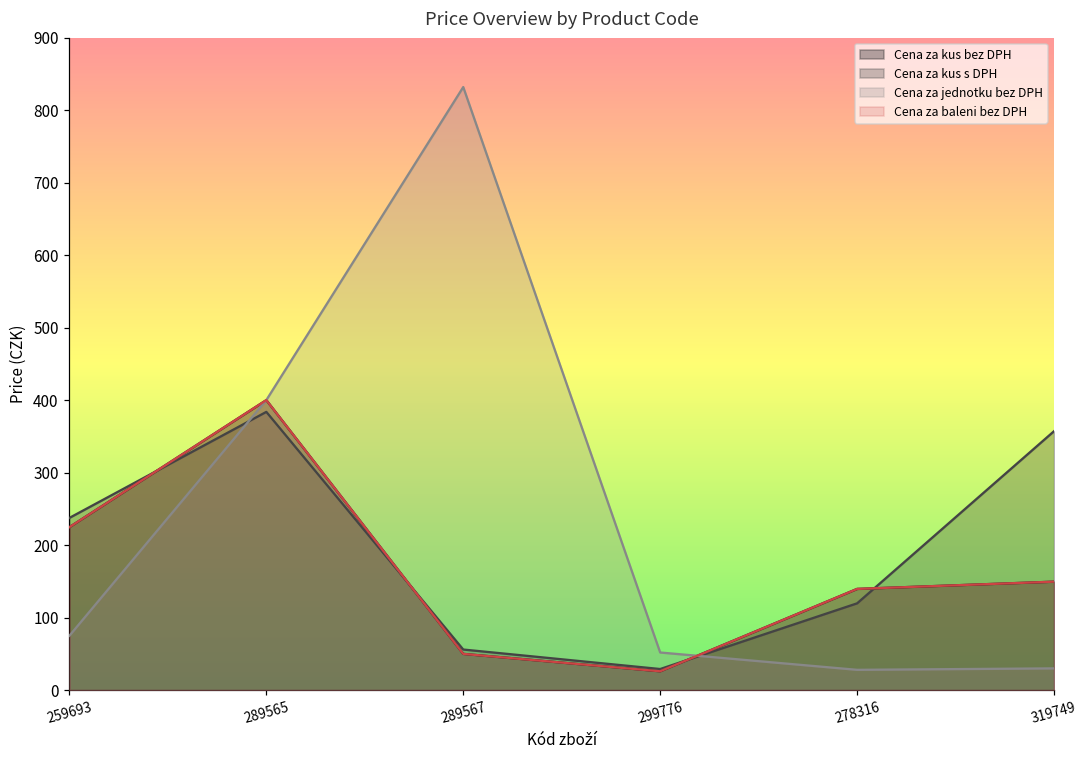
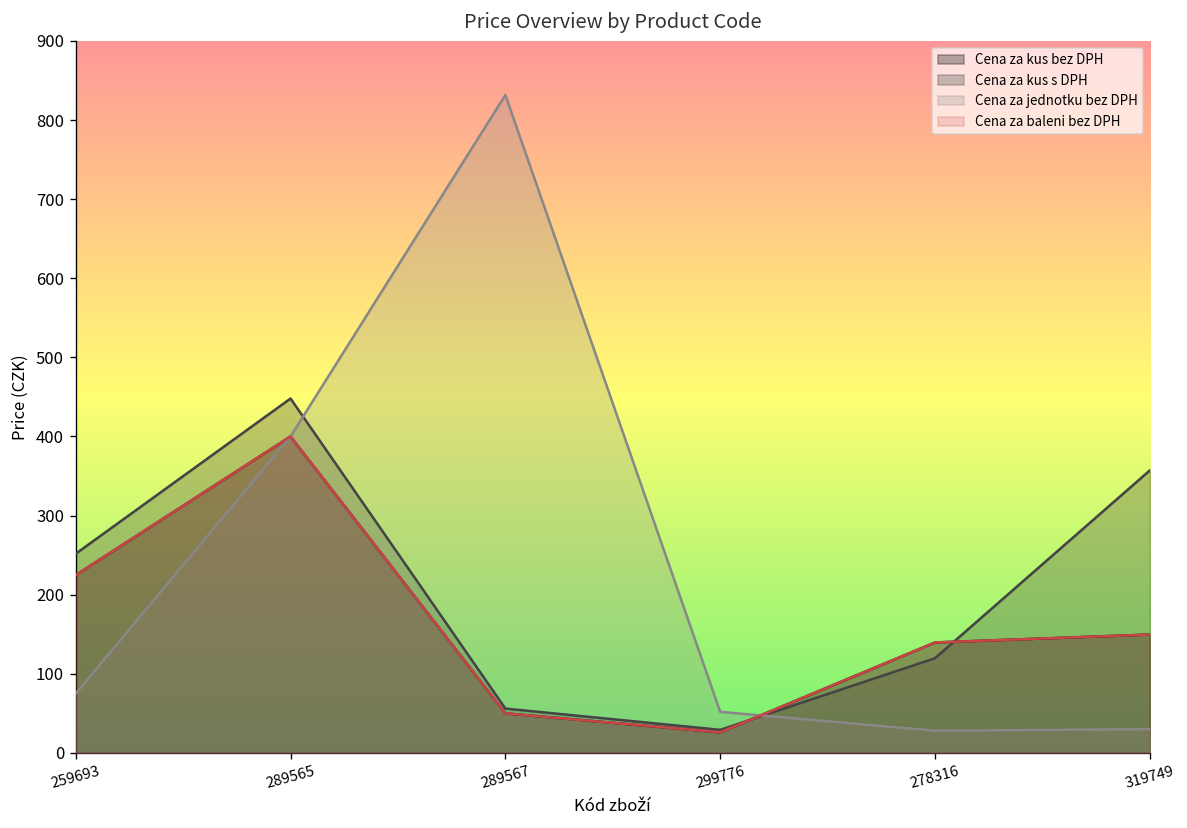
Cena za kus s DPH, 259693: 240 -> 250
Cena za kus s DPH, 289565: 380 -> 450
